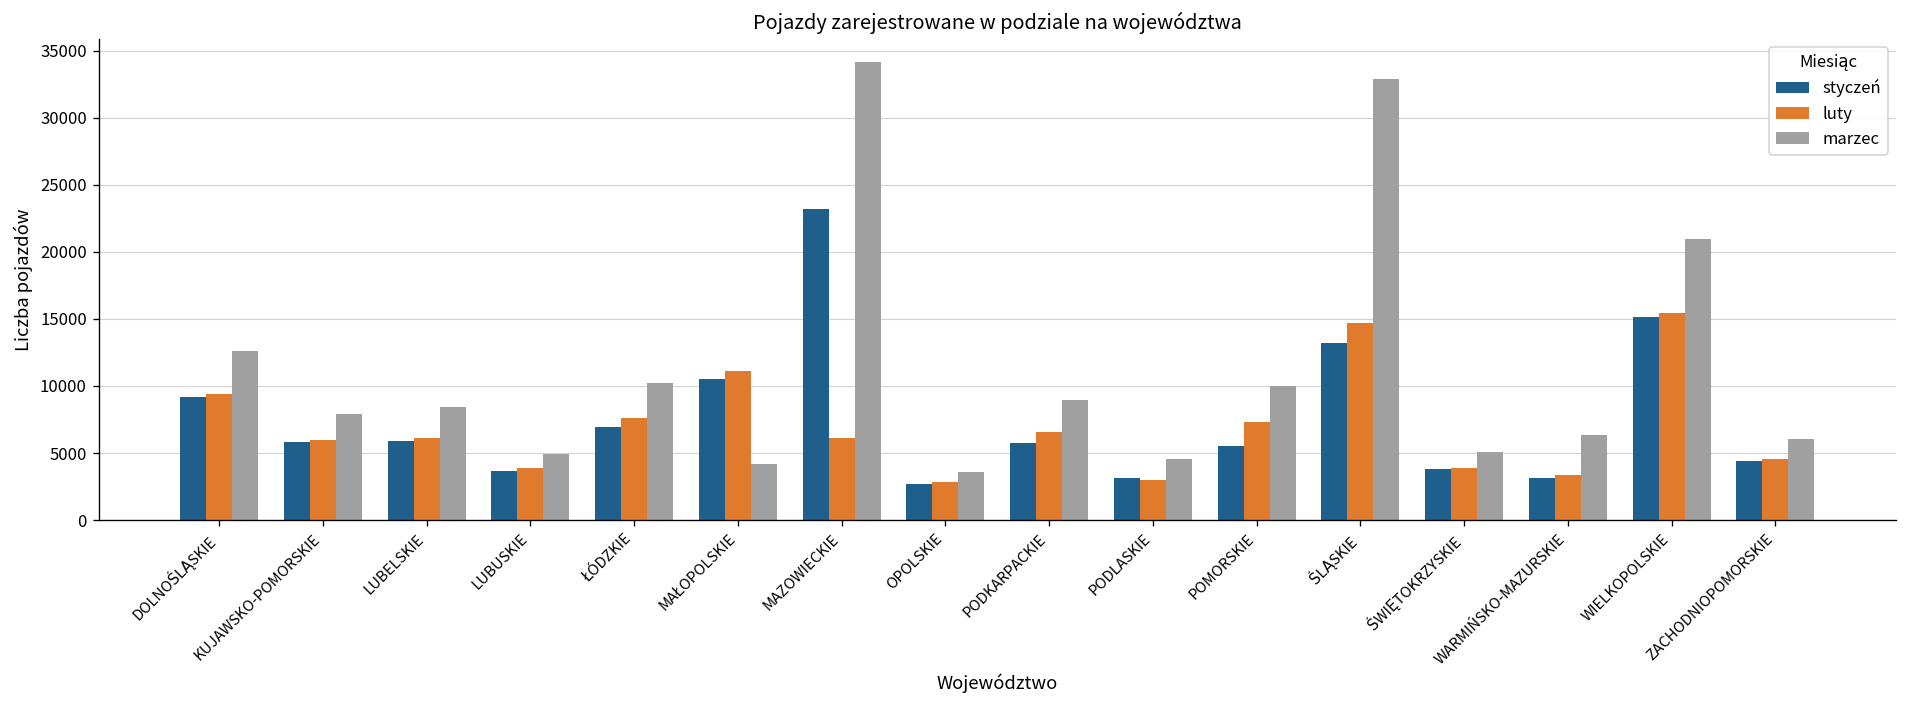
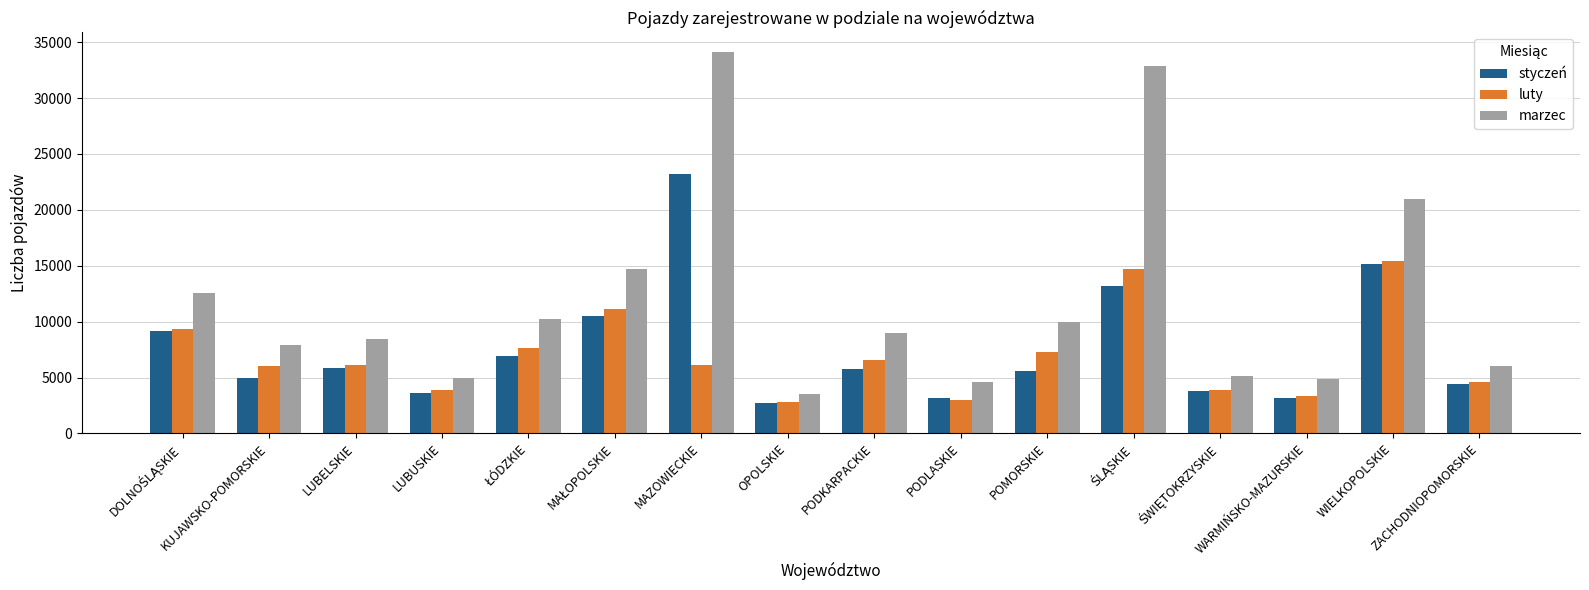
styczeń, KUJAWSKO-POMORSKIE: 5800 -> 4900
marzec, MAŁOPOLSKIE: 4200 -> 14700
marzec, WARMIŃSKO-MAZURSKIE: 6300 -> 4900
